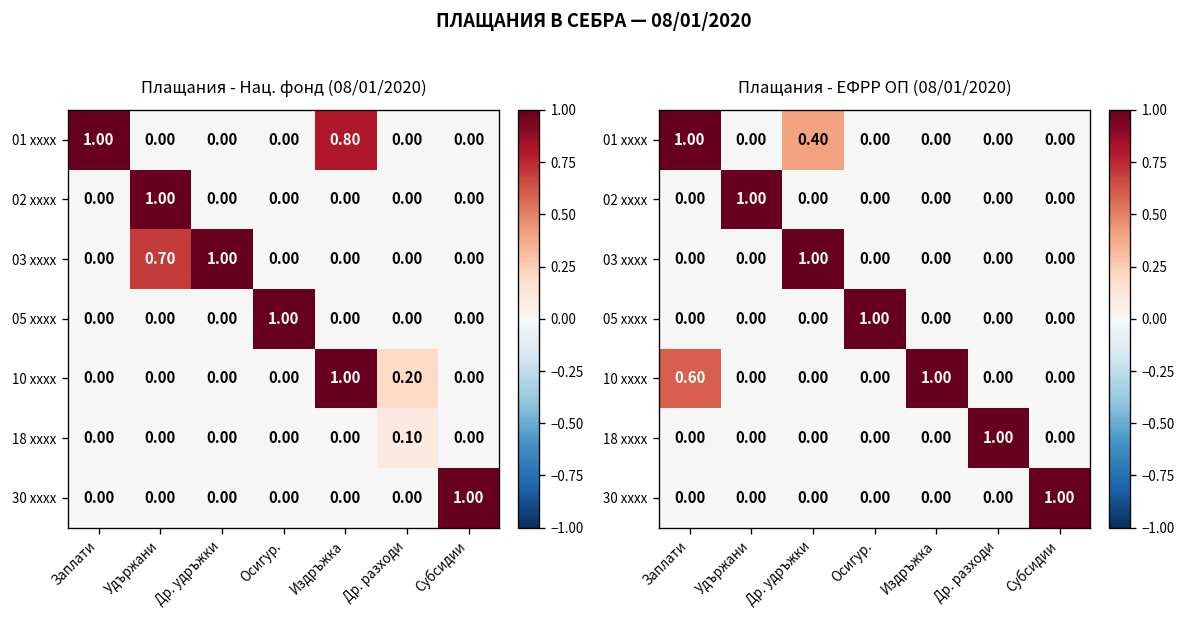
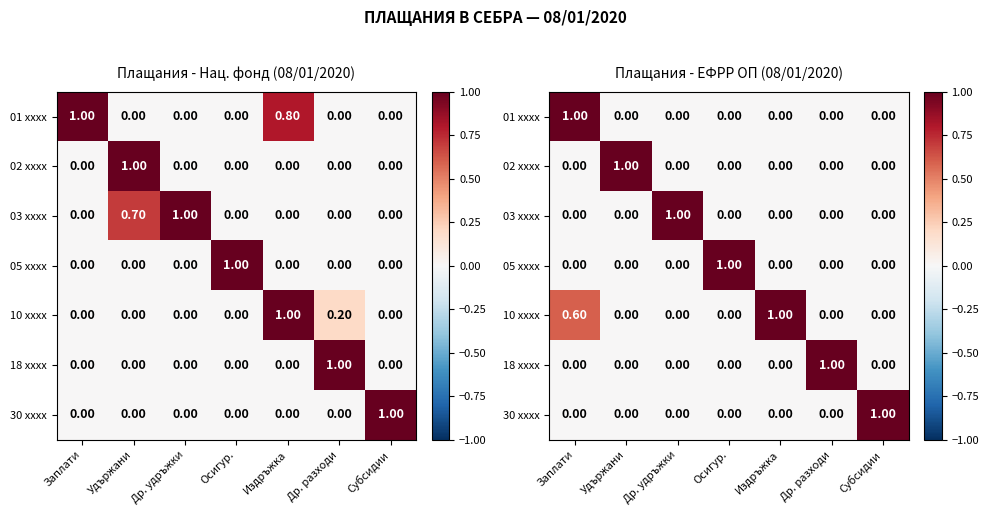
Плащания - Нац. фонд (08/01/2020), 18 xxxx, Др. разходи: 0.10 -> 1.00
Плащания - ЕФРР ОП (08/01/2020), 01 xxxx, Др. удръжки: 0.40 -> 0.00
